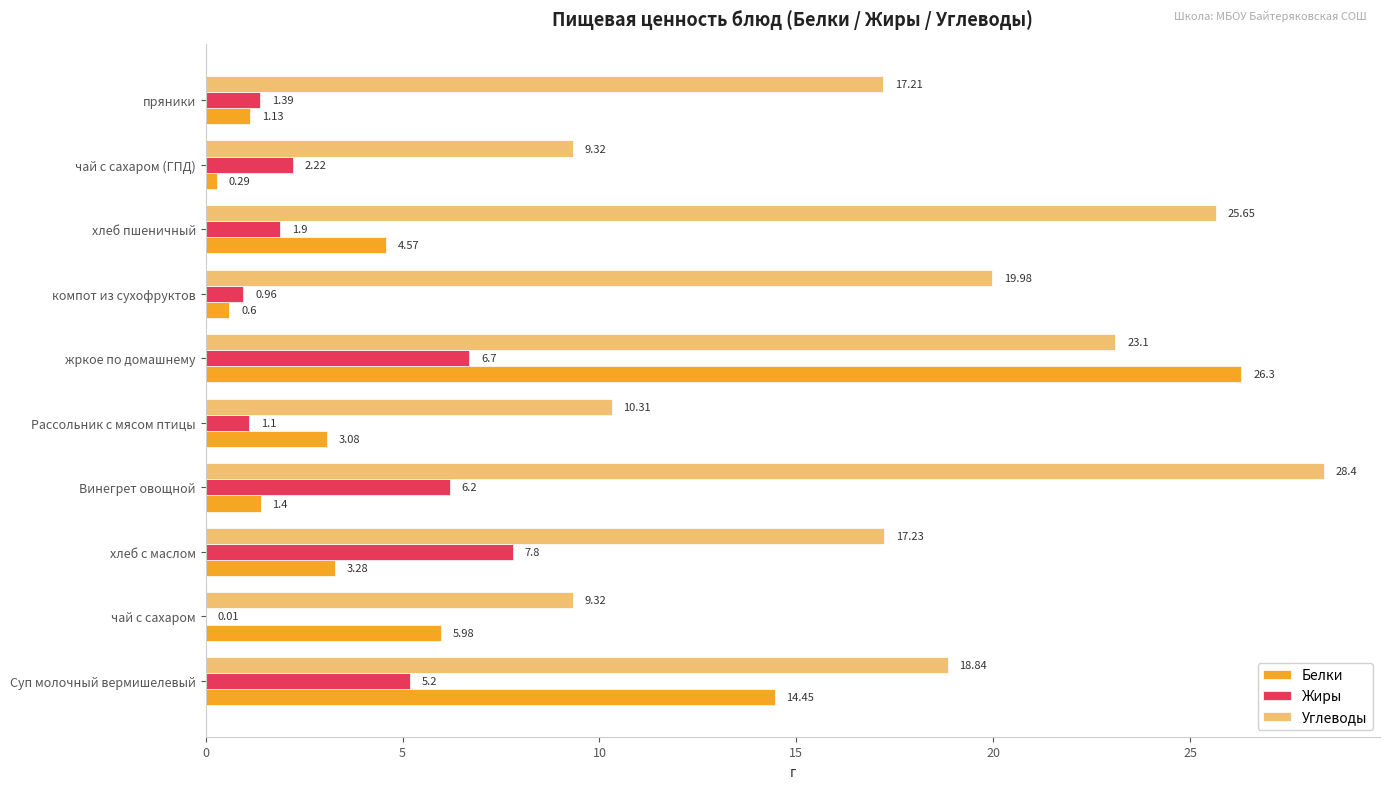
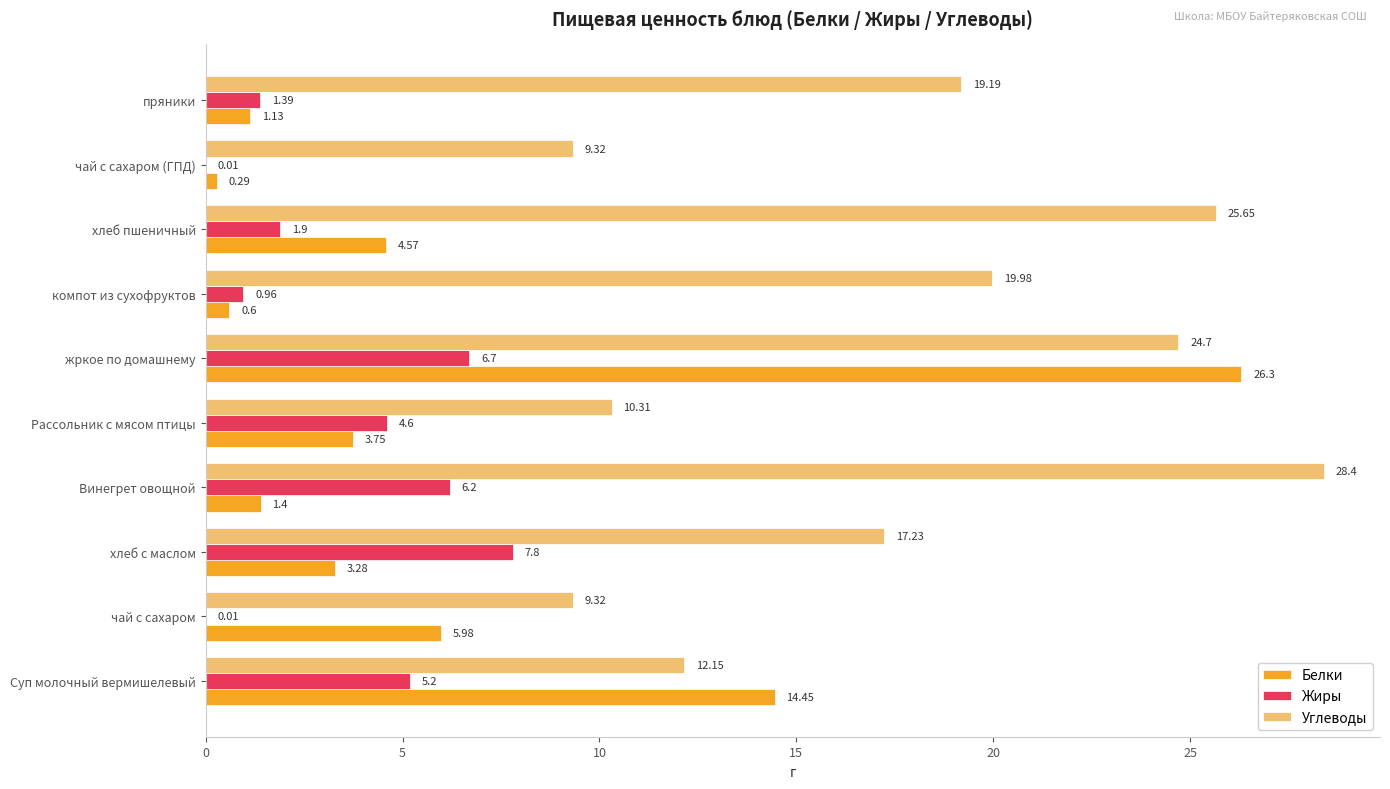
Углеводы, пряники: 17.21 -> 19.19
Жиры, чай с сахаром (ГПД): 2.22 -> 0.01
Углеводы, жркое по домашнему: 23.1 -> 24.7
Жиры, Рассольник с мясом птицы: 1.1 -> 4.6
Белки, Рассольник с мясом птицы: 3.08 -> 3.75
Углеводы, Суп молочный вермишелевый: 18.84 -> 12.15
